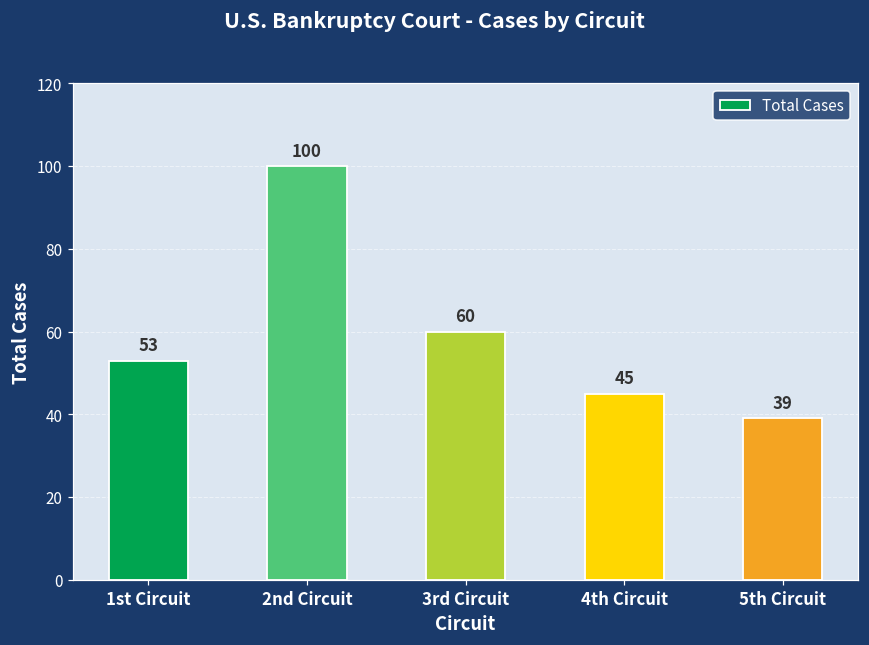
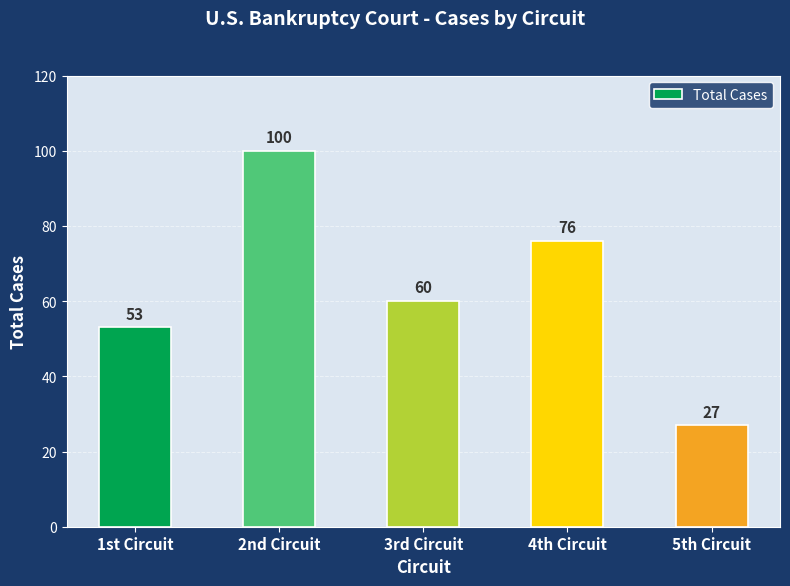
4th Circuit: 45 -> 76
5th Circuit: 39 -> 27
